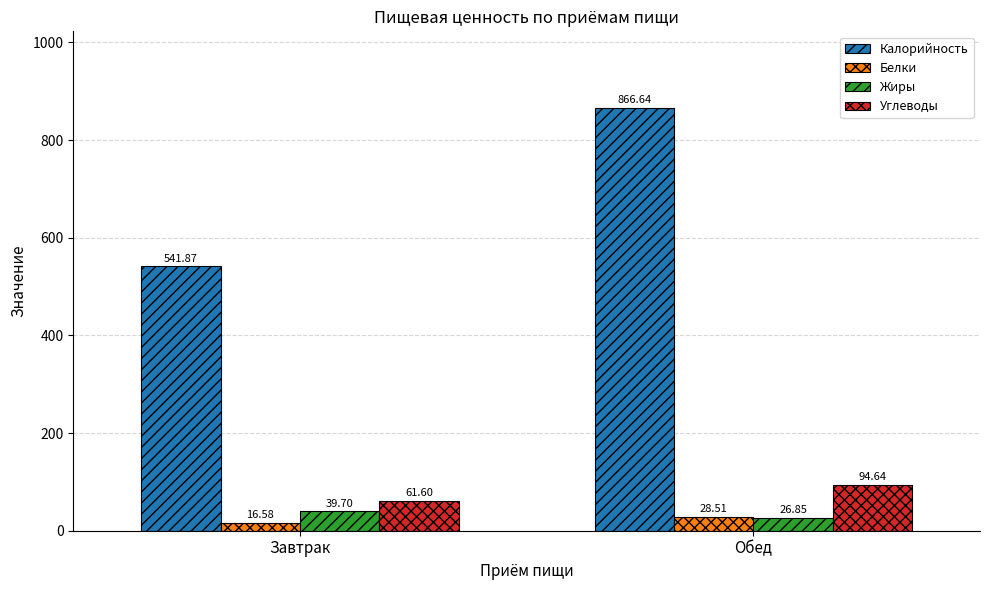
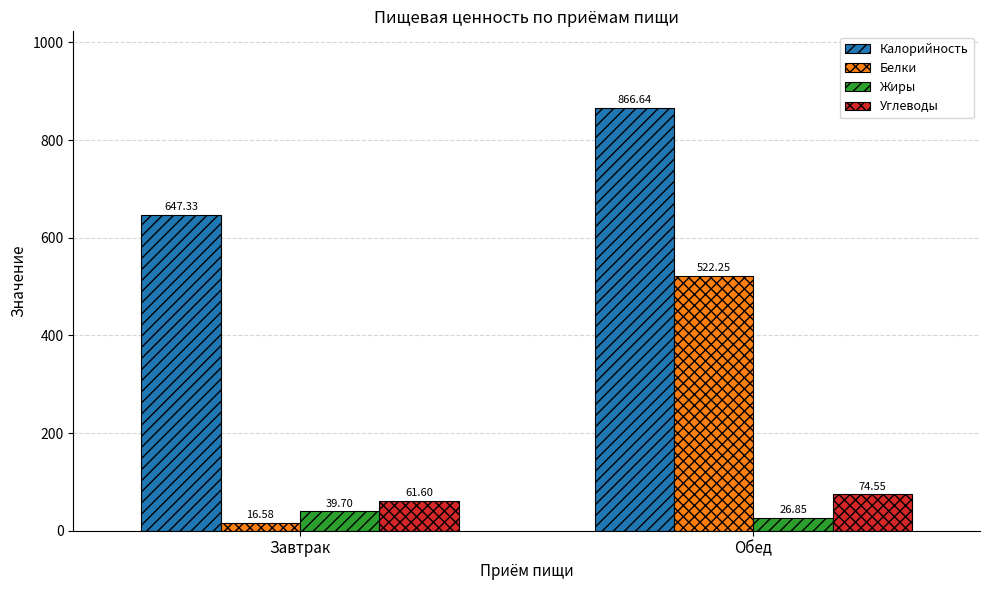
Калорийность, Завтрак: 541.87 -> 647.33
Белки, Обед: 28.51 -> 522.25
Углеводы, Обед: 94.64 -> 74.55
